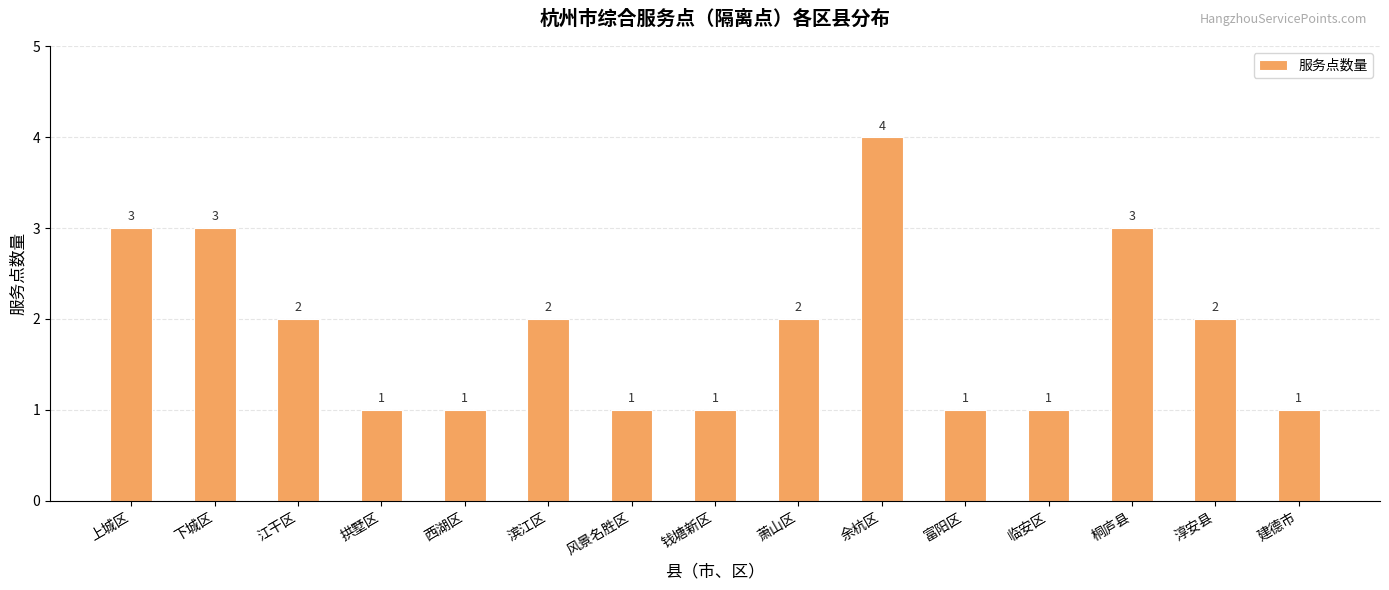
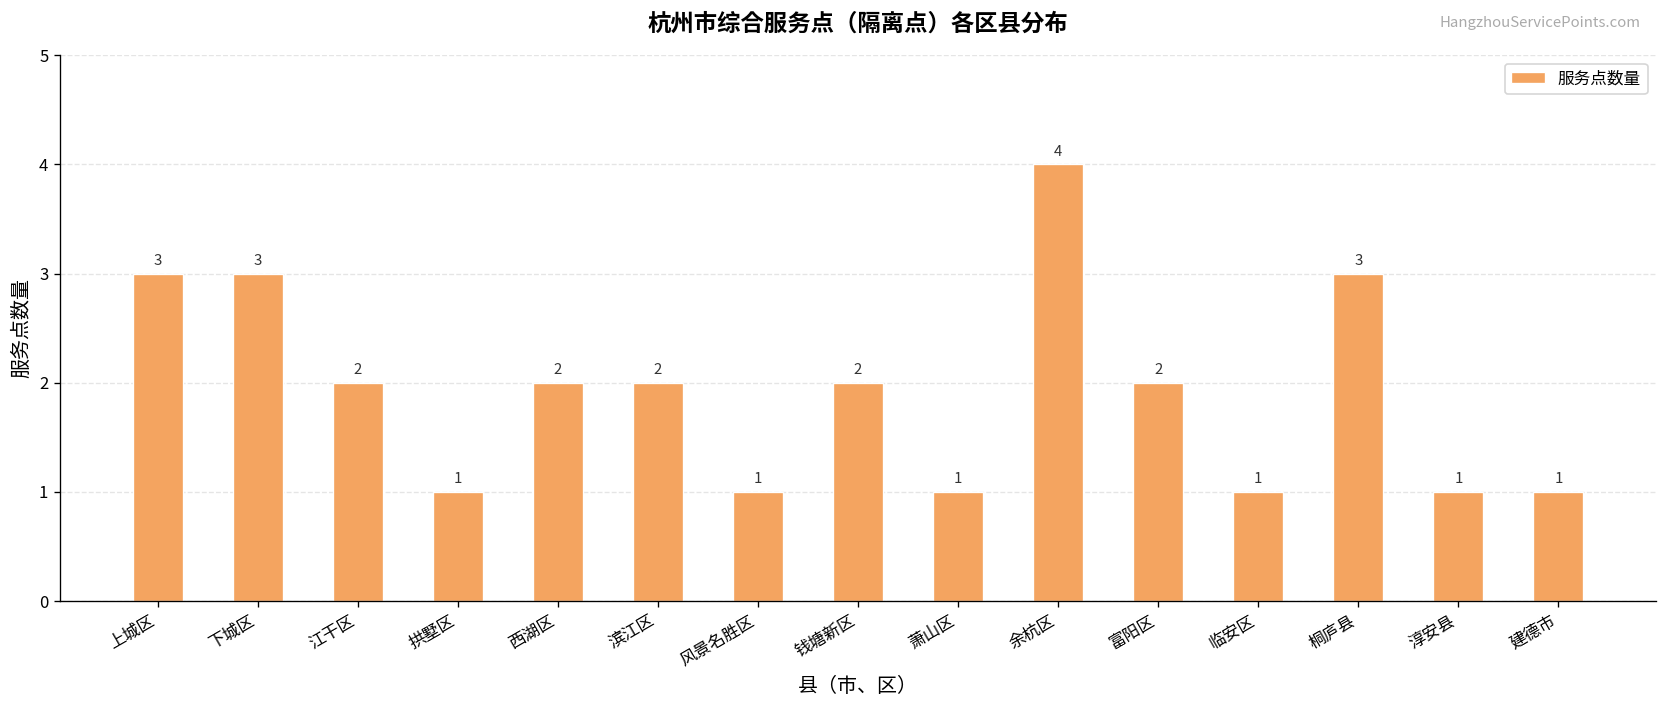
西湖区: 1 -> 2
钱塘新区: 1 -> 2
萧山区: 2 -> 1
富阳区: 1 -> 2
淳安县: 2 -> 1
